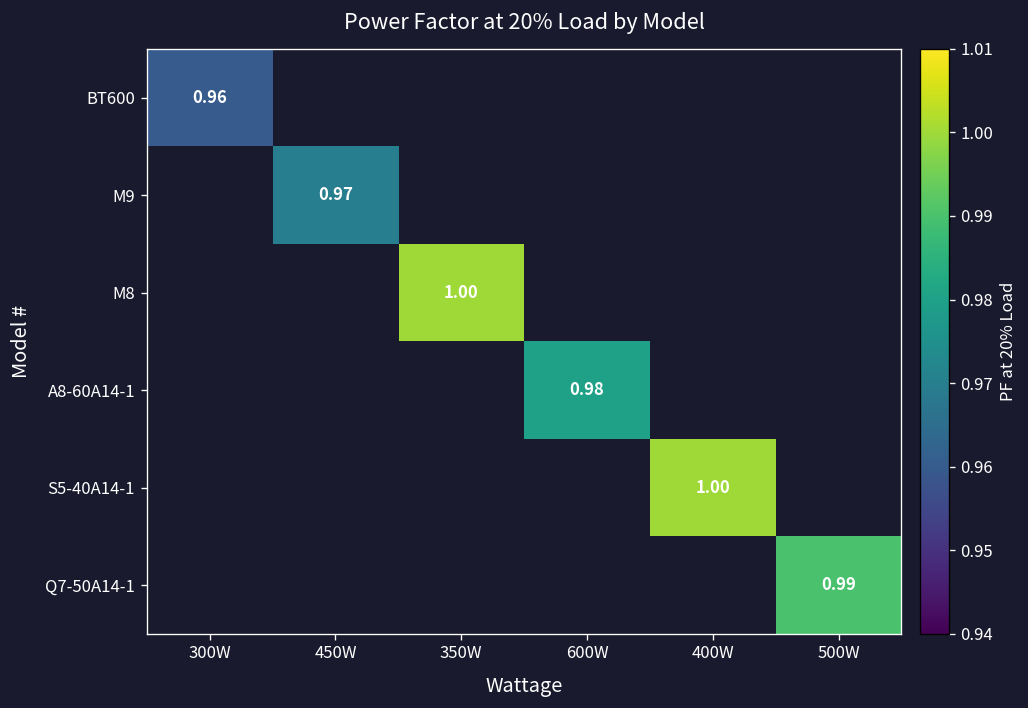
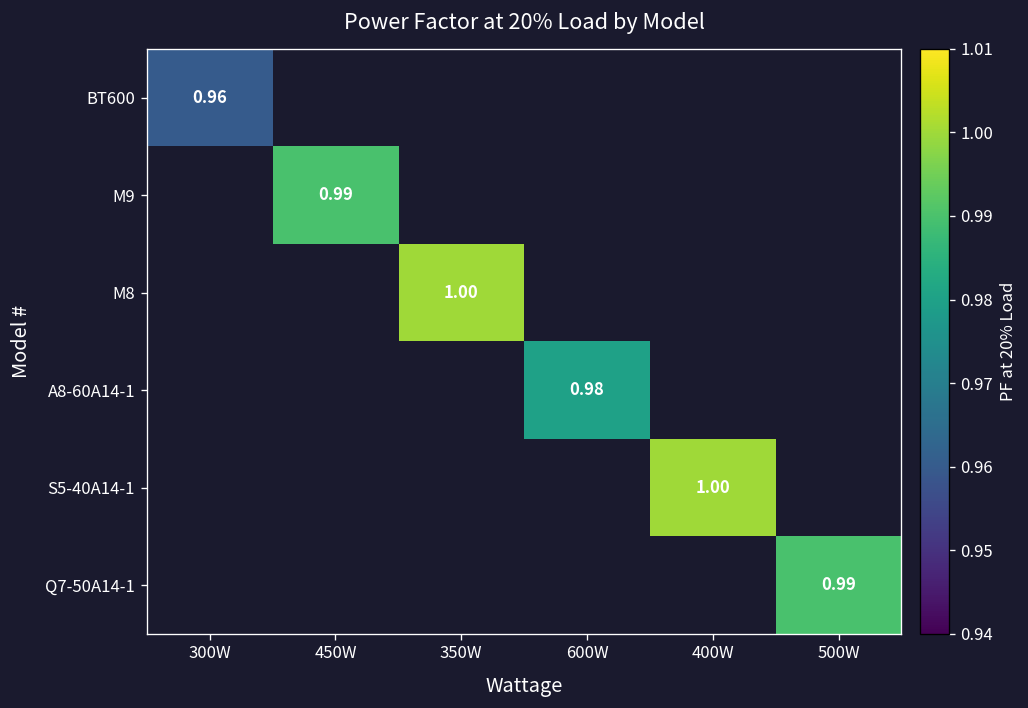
M9, 450W: 0.97 -> 0.99
